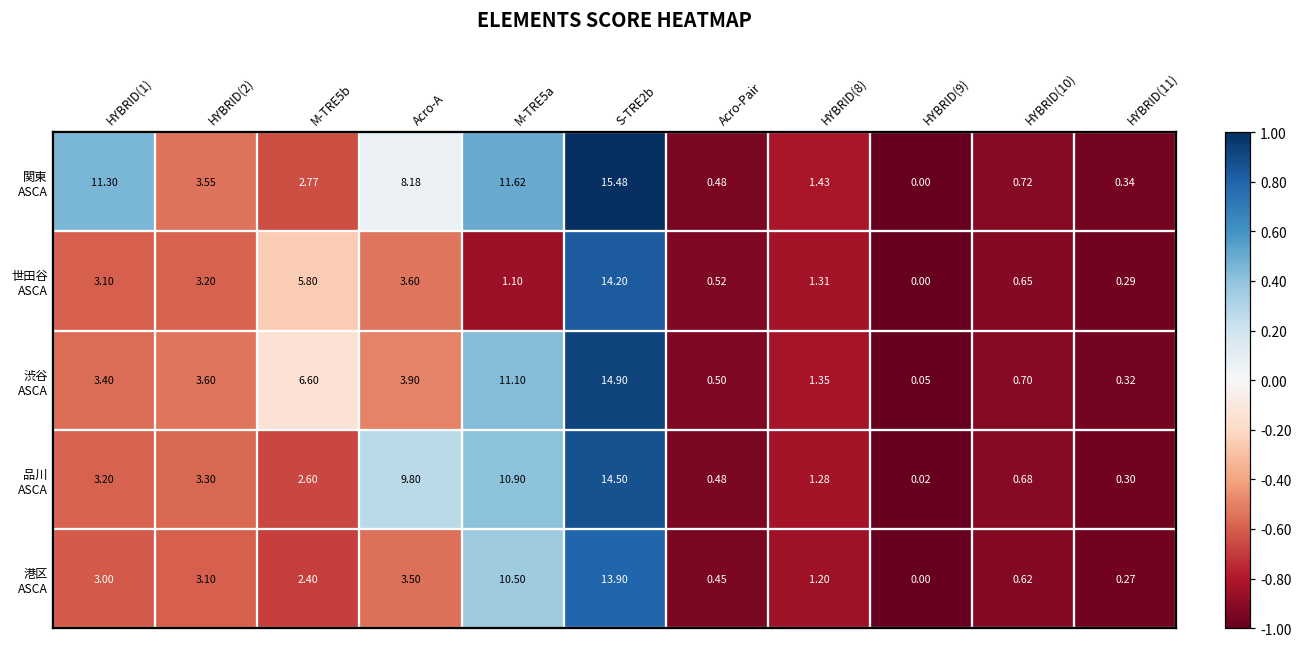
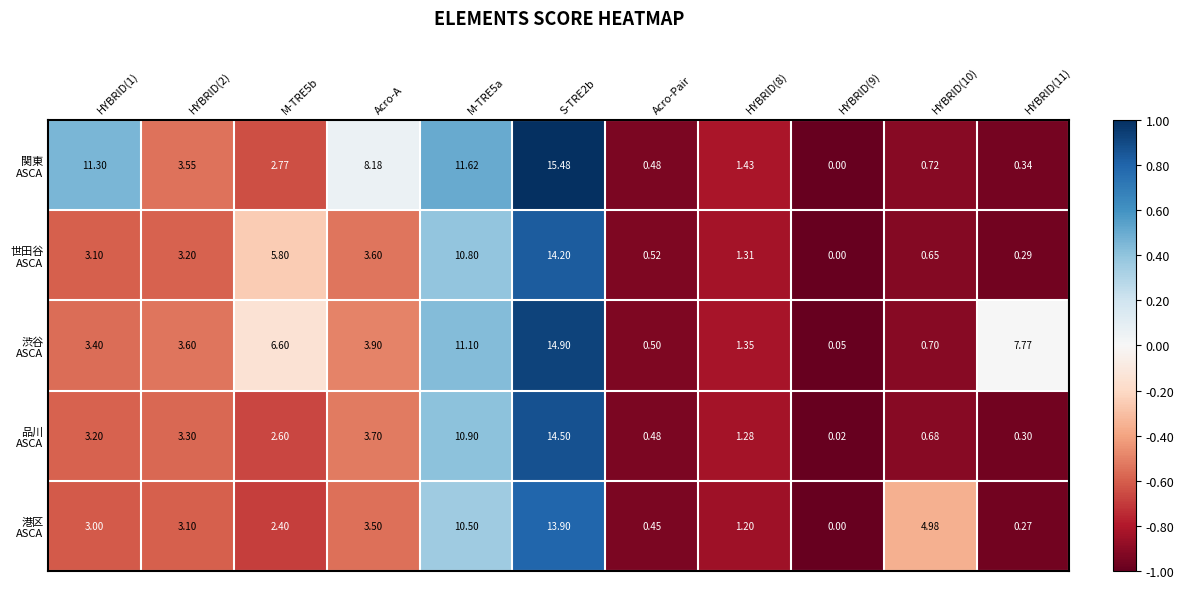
世田谷 ASCA, M-TRE5a: 1.10 -> 10.80
渋谷 ASCA, HYBRID(11): 0.32 -> 7.77
品川 ASCA, Acro-A: 9.80 -> 3.70
港区 ASCA, HYBRID(10): 0.62 -> 4.98
